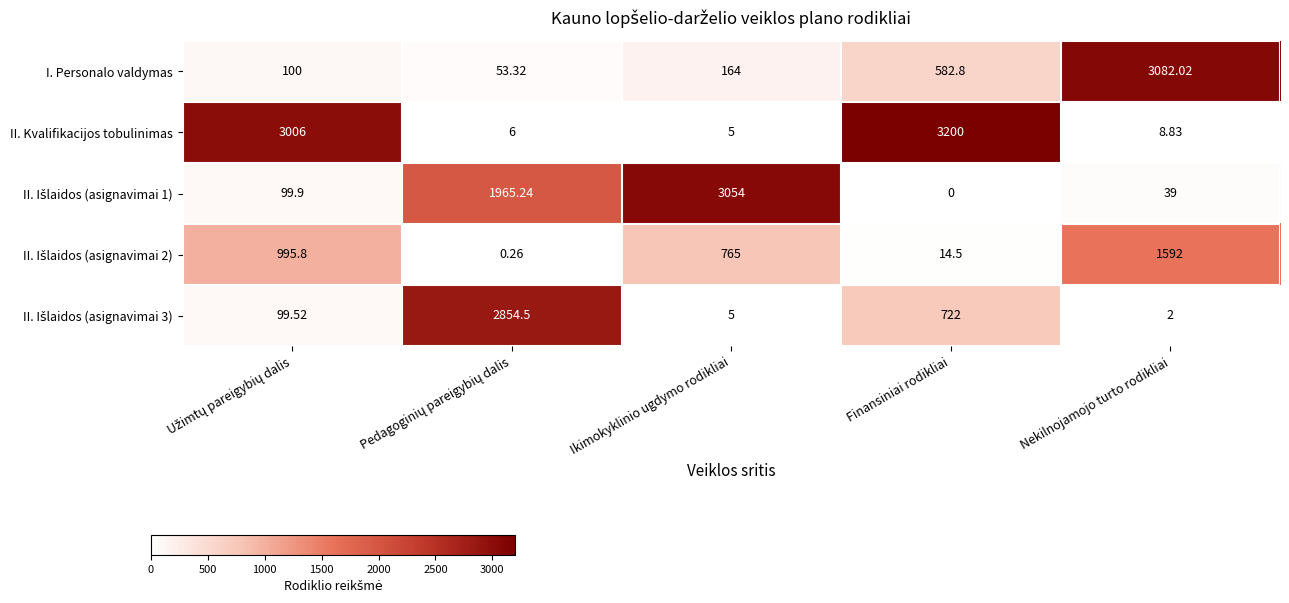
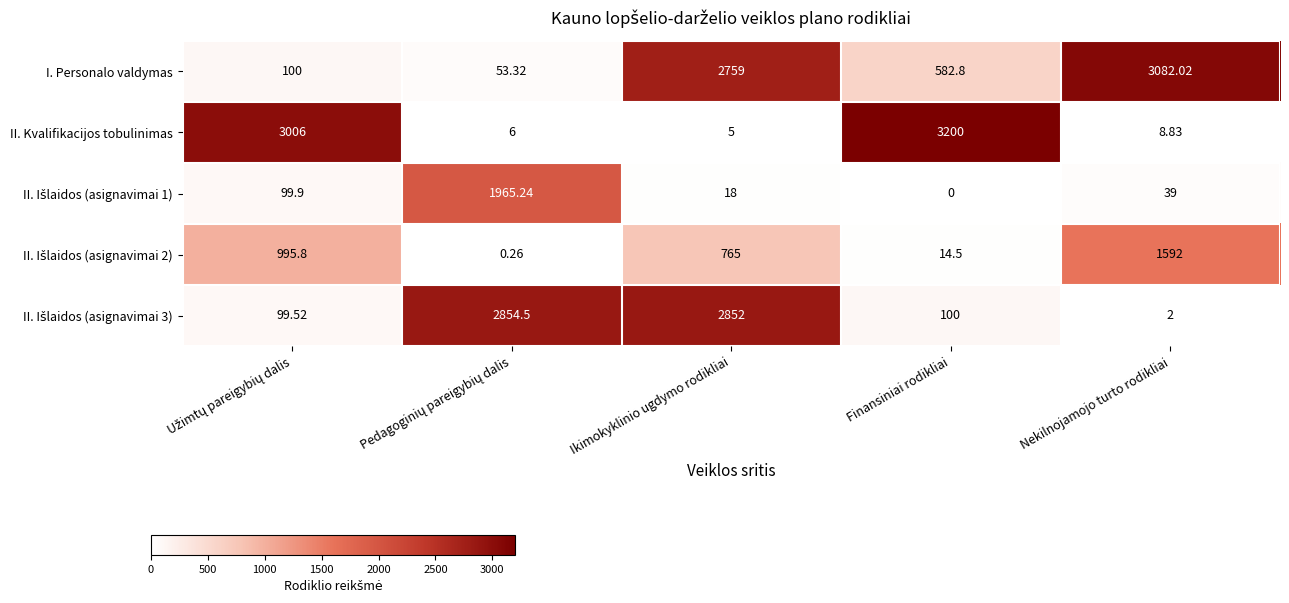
I. Personalo valdymas, Ikimokyklinio ugdymo rodikliai: 164 -> 2759
II. Išlaidos (asignavimai 1), Ikimokyklinio ugdymo rodikliai: 3054 -> 18
II. Išlaidos (asignavimai 3), Ikimokyklinio ugdymo rodikliai: 5 -> 2852
II. Išlaidos (asignavimai 3), Finansiniai rodikliai: 722 -> 100
